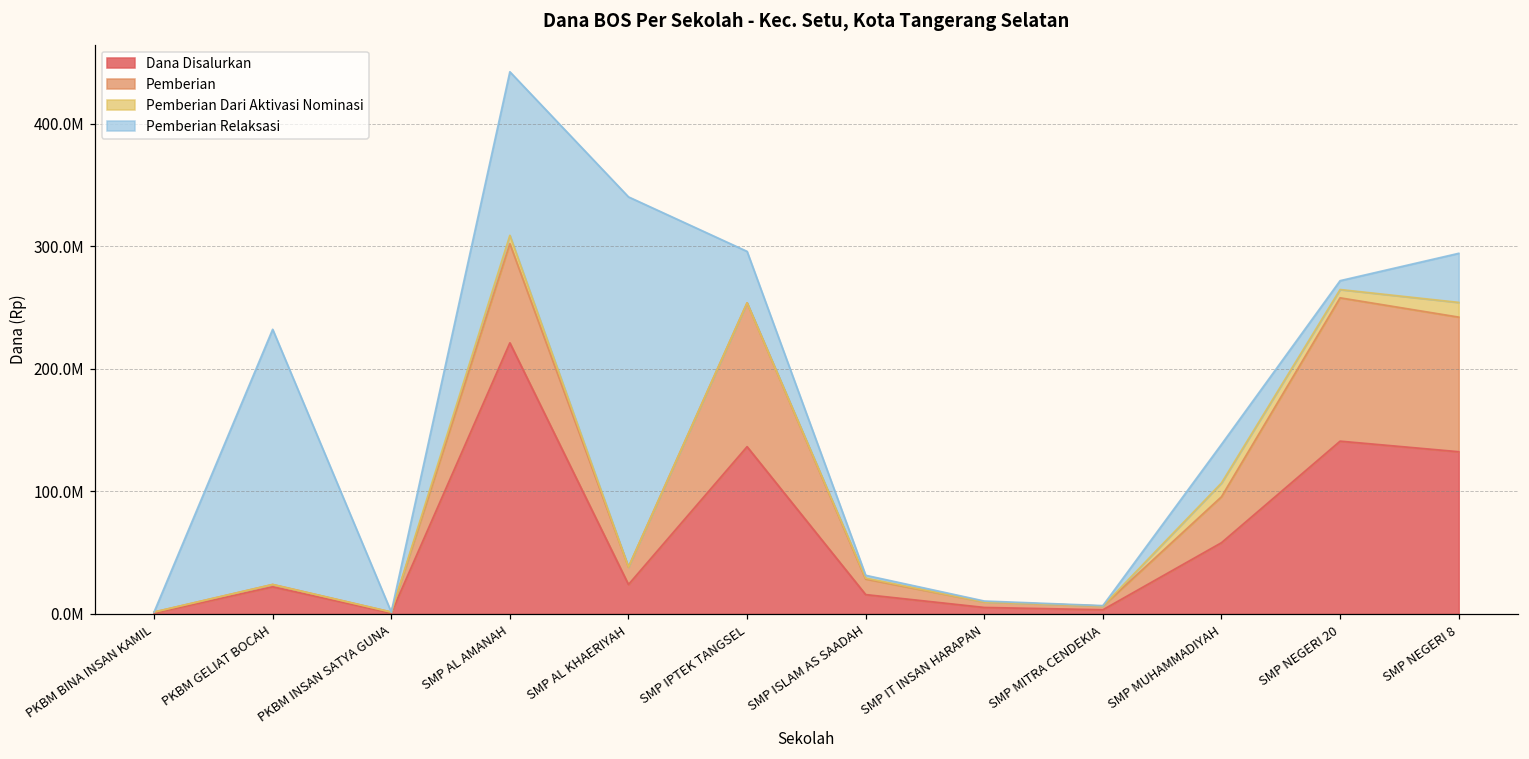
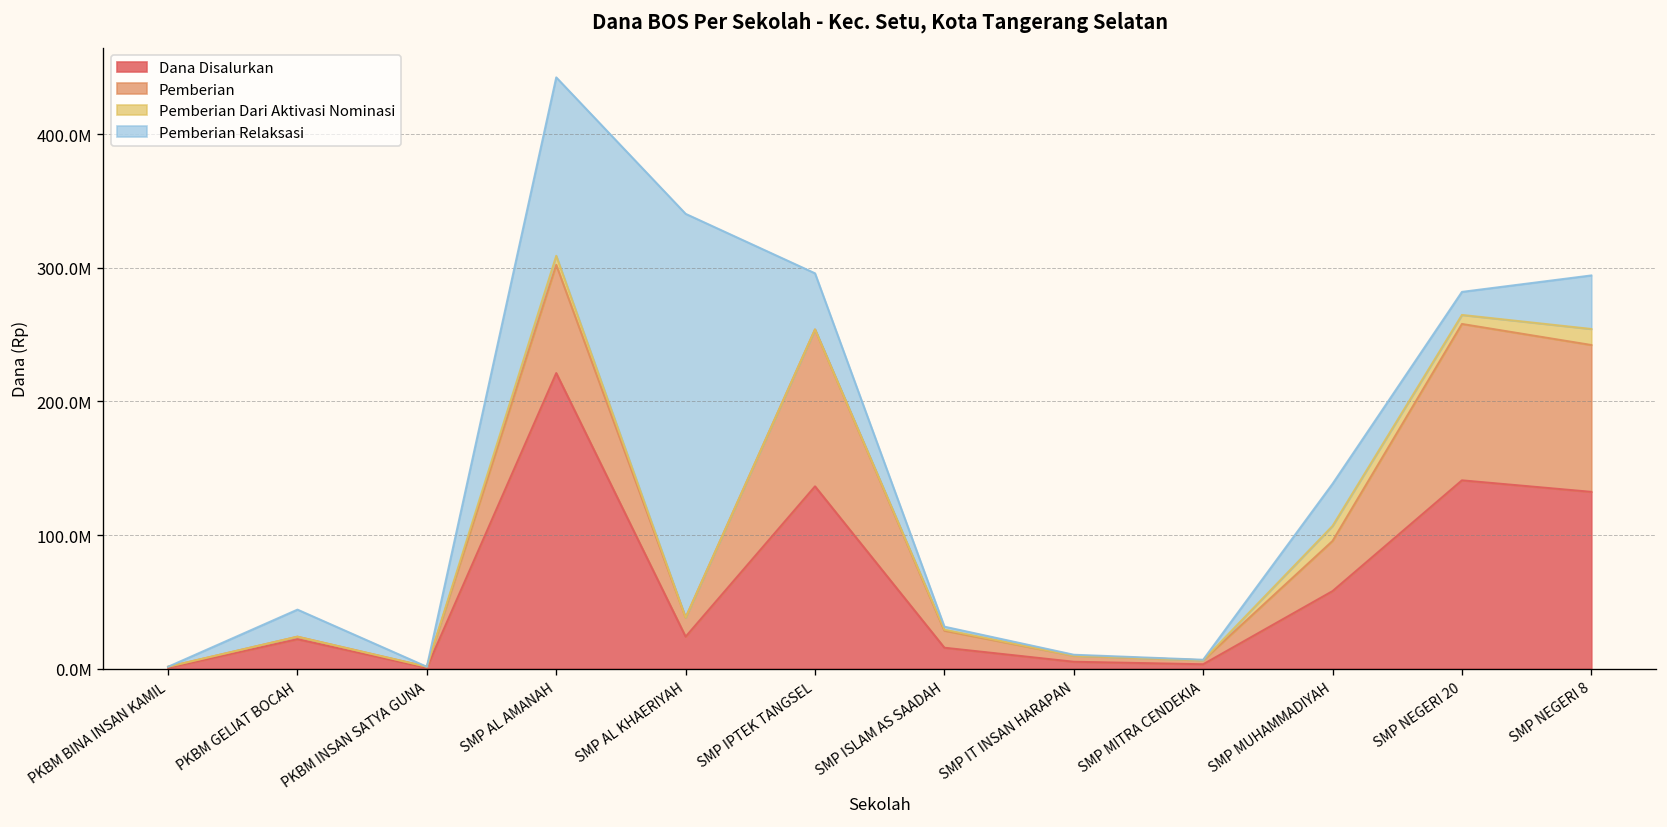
Pemberian Relaksasi, PKBM GELIAT BOCAH: 208000000 -> 20000000
Pemberian Relaksasi, SMP NEGERI 20: 7000000 -> 17000000
